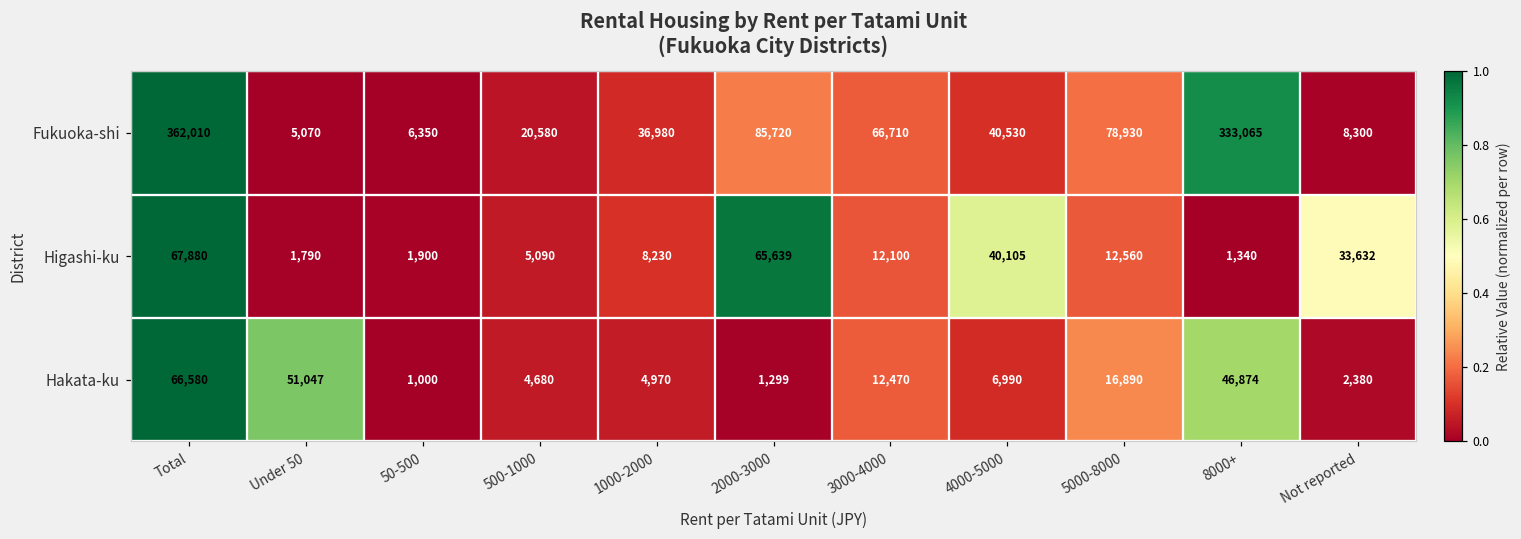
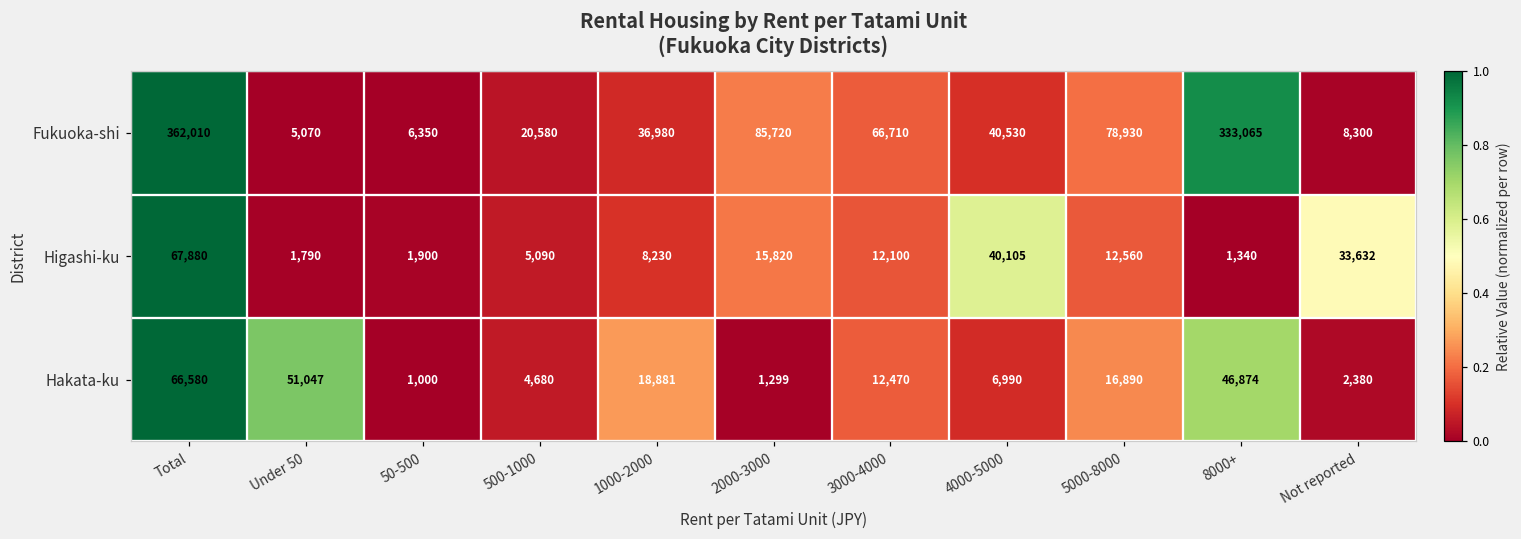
Higashi-ku, 2000-3000: 65,639 -> 15,820
Hakata-ku, 1000-2000: 4,970 -> 18,881
